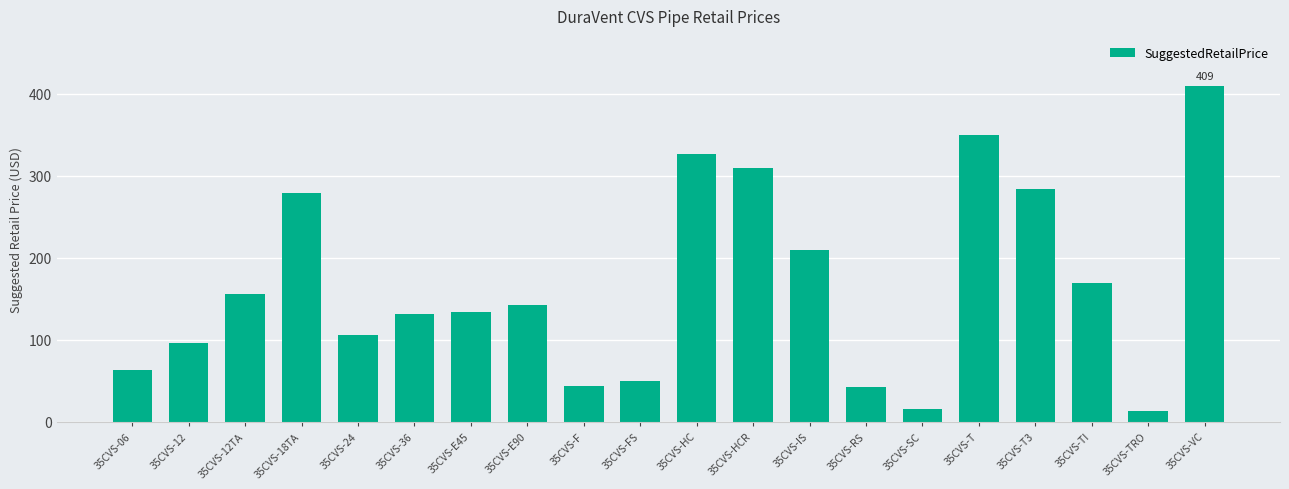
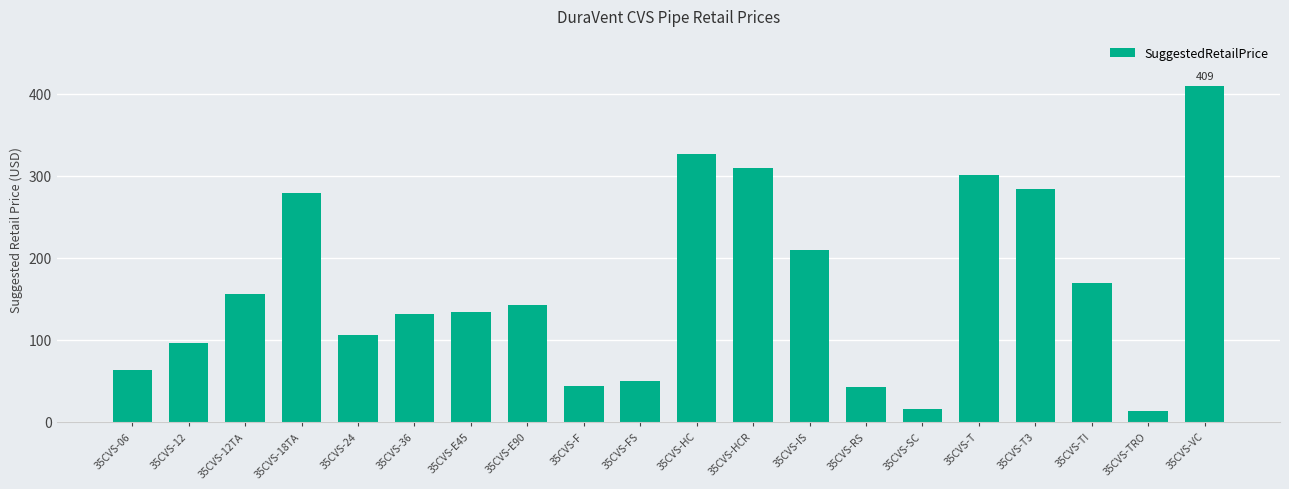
35CVS-T: 350 -> 300
